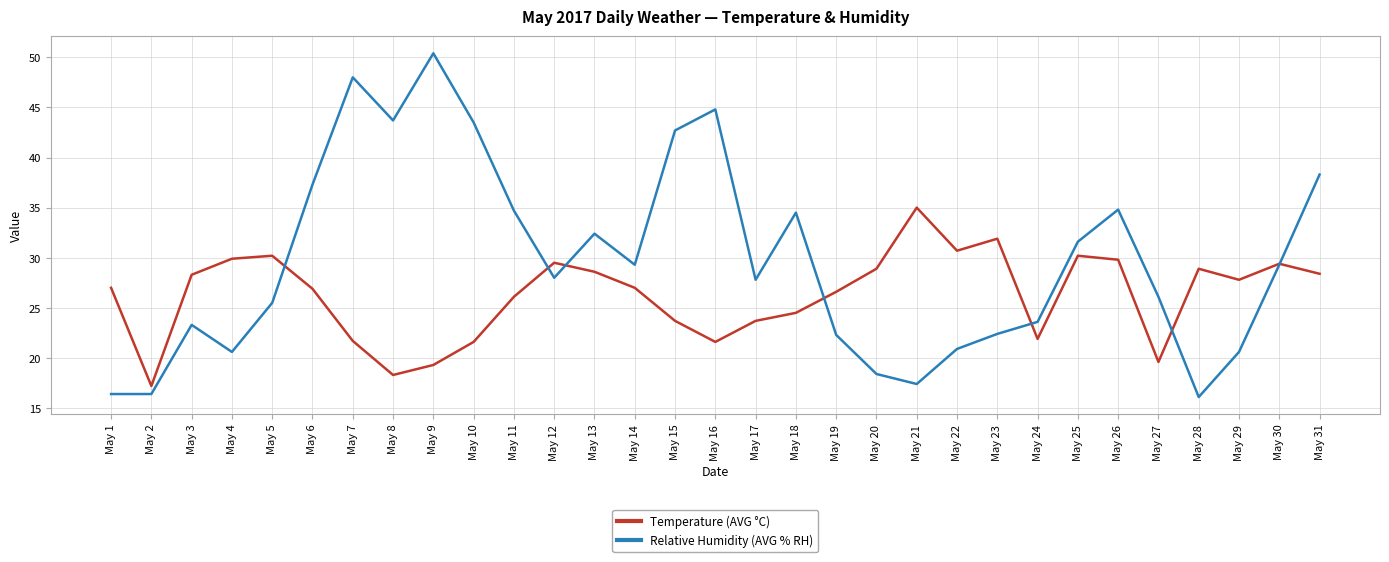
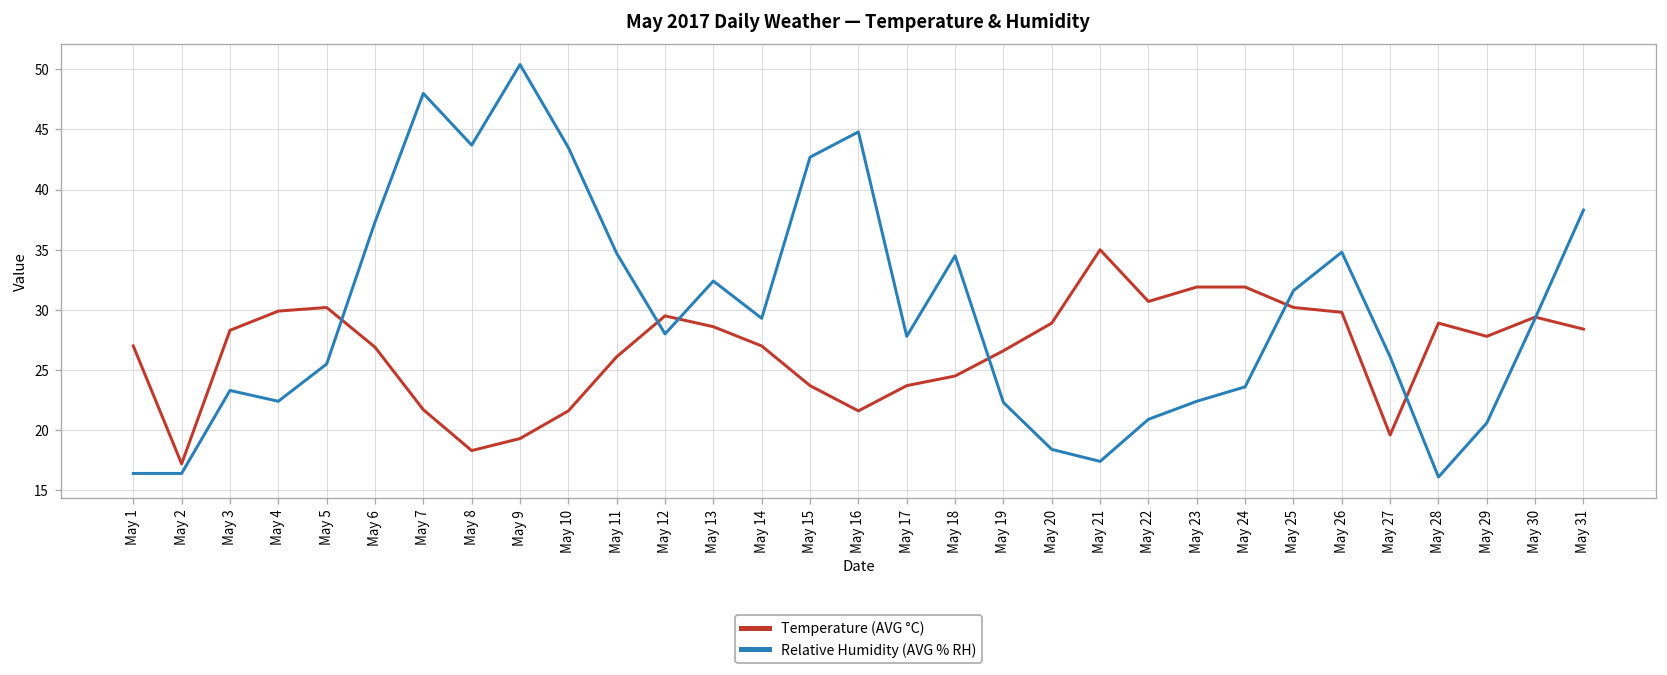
Relative Humidity (AVG % RH), May 4: 20.6 -> 22.4
Temperature (AVG °C), May 24: 21.9 -> 31.9
